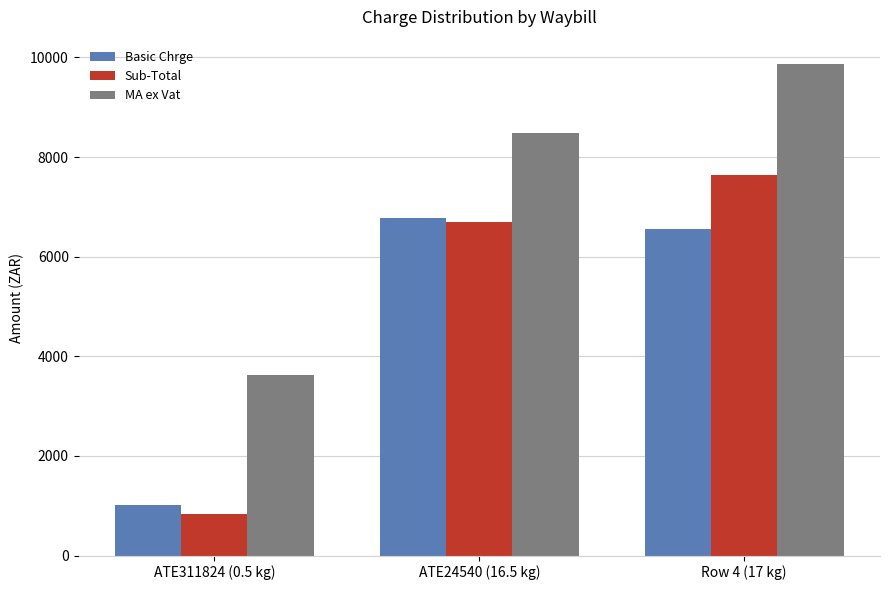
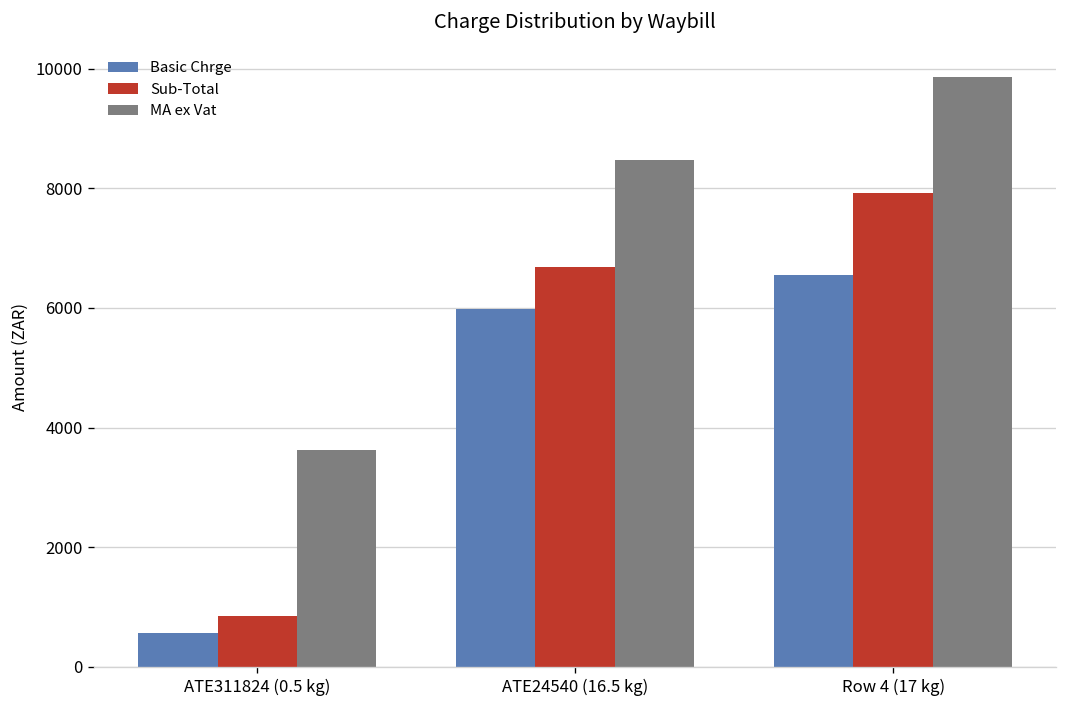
Basic Chrge, ATE311824 (0.5 kg): 1000 -> 600
Basic Chrge, ATE24540 (16.5 kg): 6800 -> 6000
Sub-Total, Row 4 (17 kg): 7600 -> 7900
